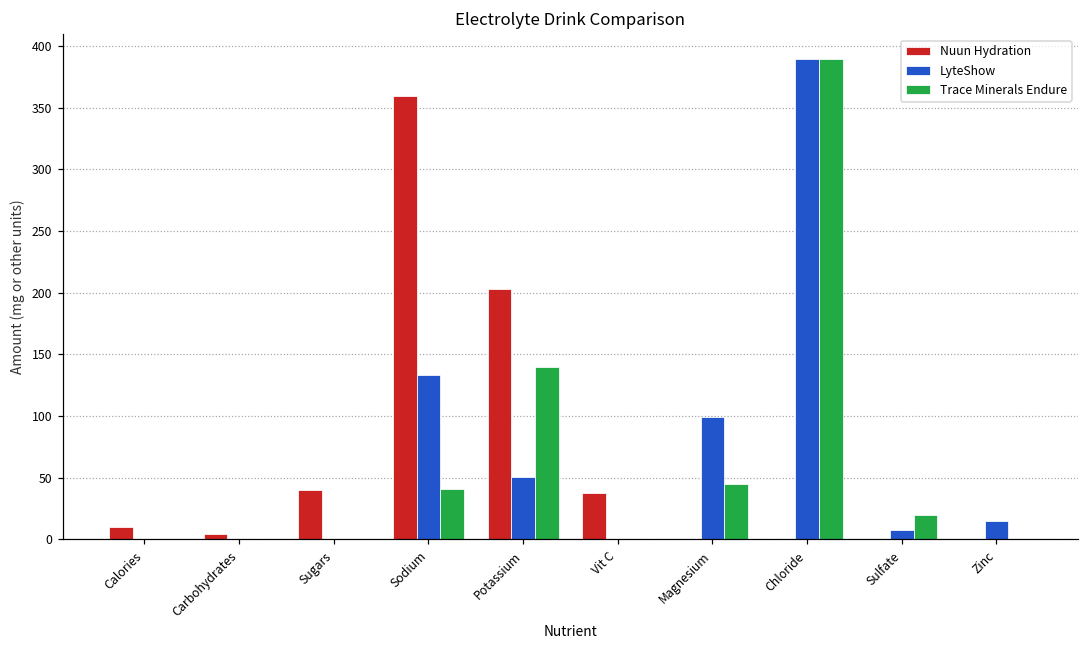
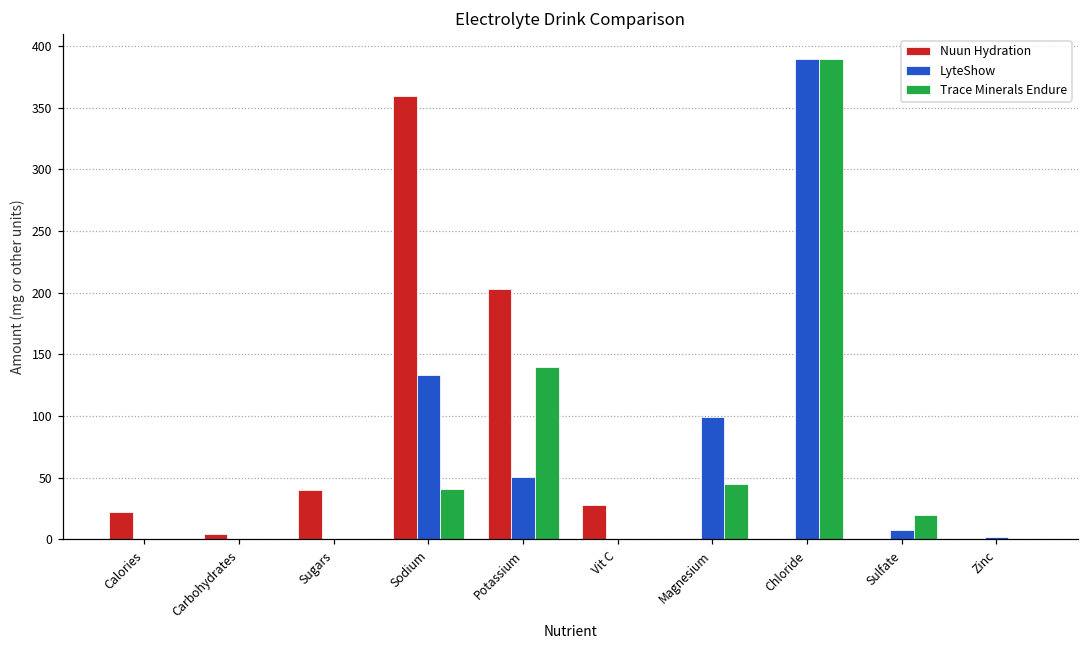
Nuun Hydration, Calories: 10 -> 22
Nuun Hydration, Vit C: 38 -> 28
LyteShow, Zinc: 15 -> 2
